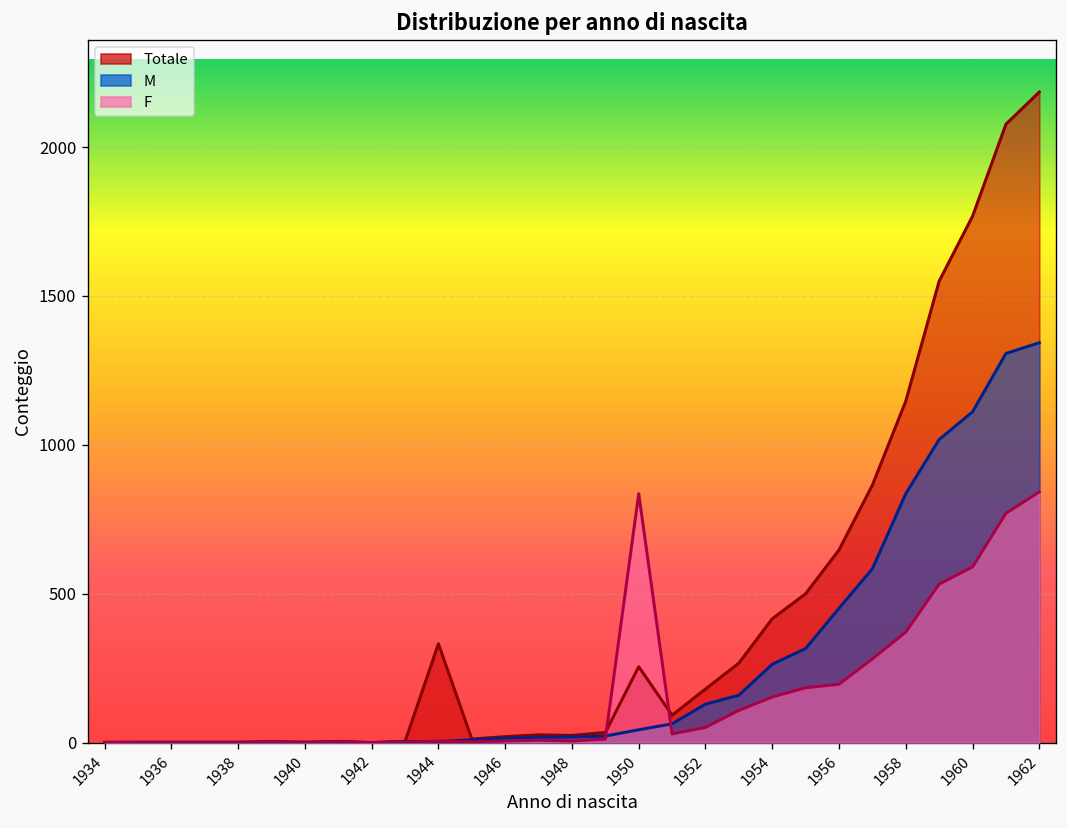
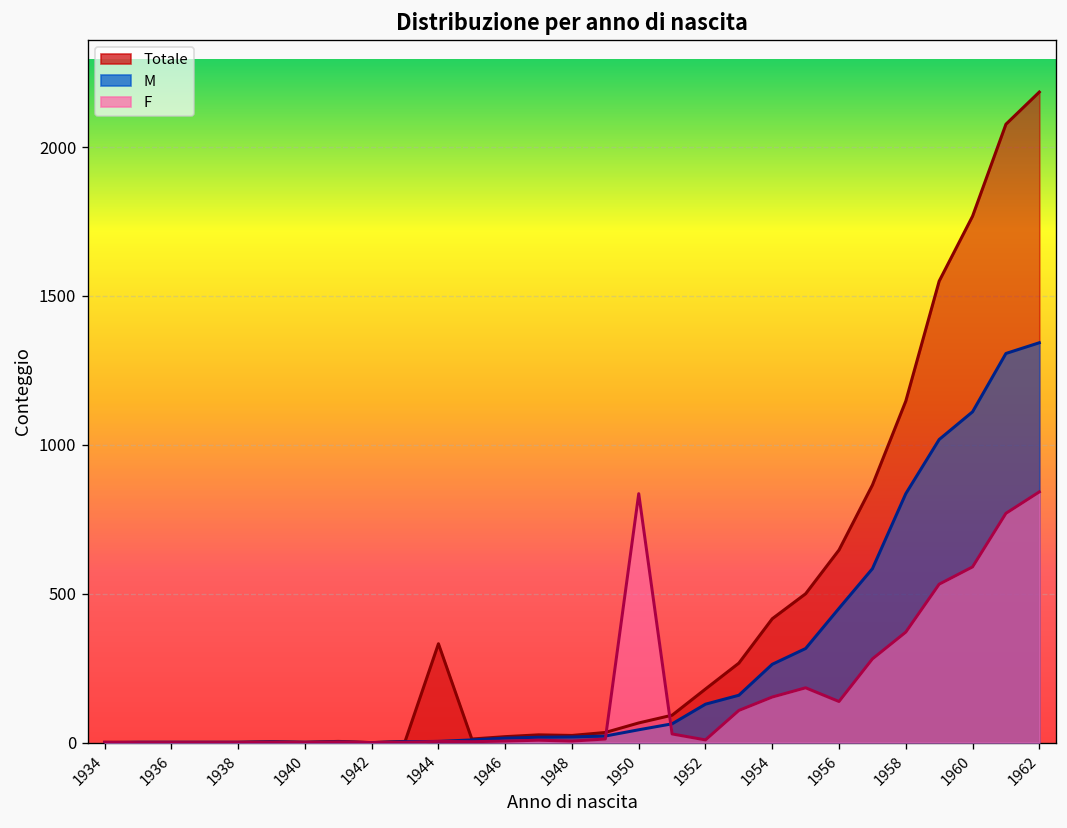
Totale, 1950: 260 -> 70
F, 1952: 50 -> 10
F, 1956: 200 -> 140
